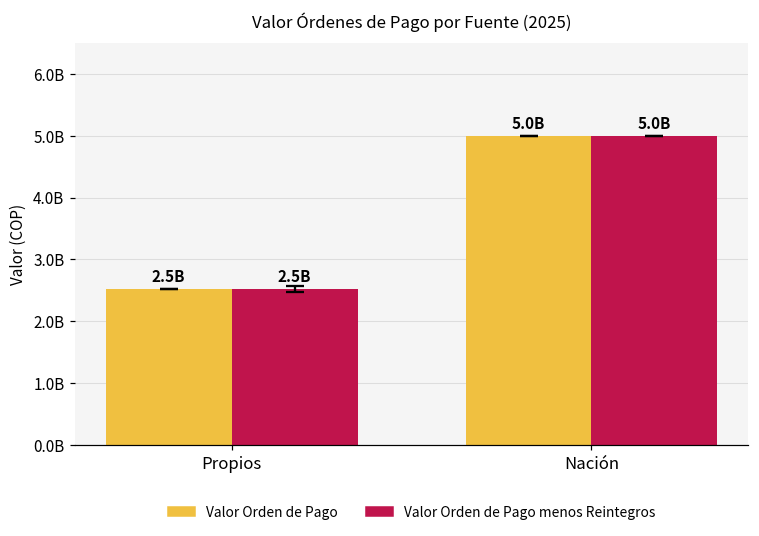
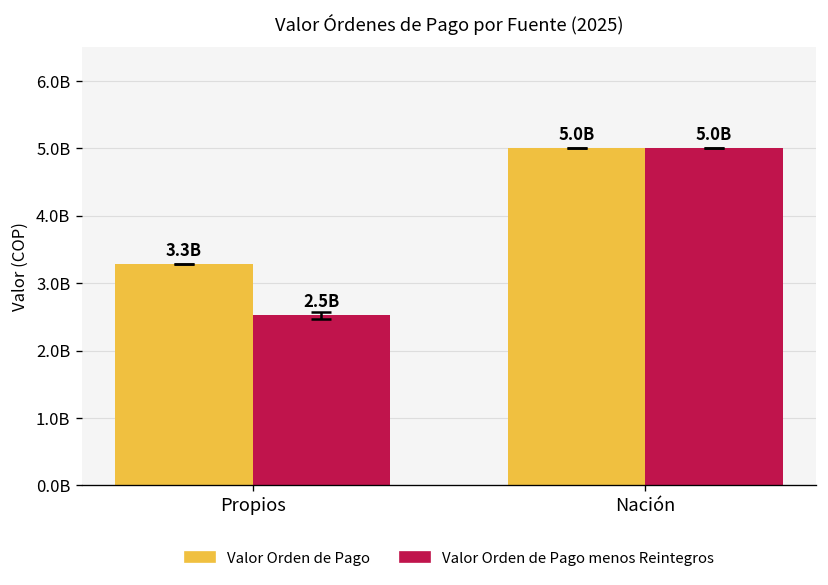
Valor Orden de Pago, Propios: 2.5B -> 3.3B
